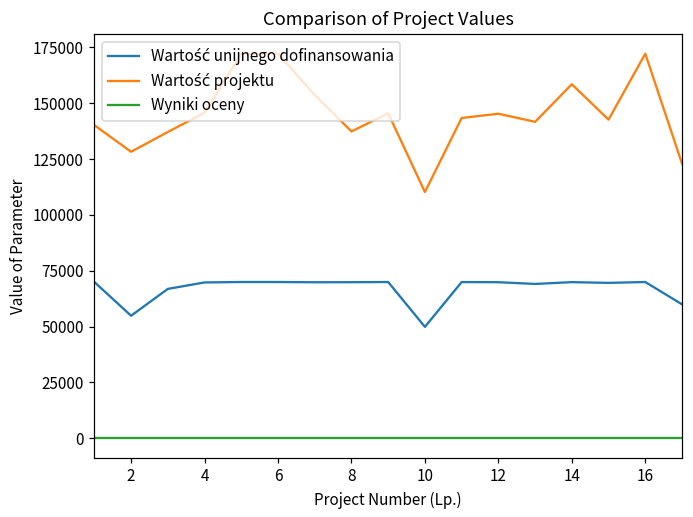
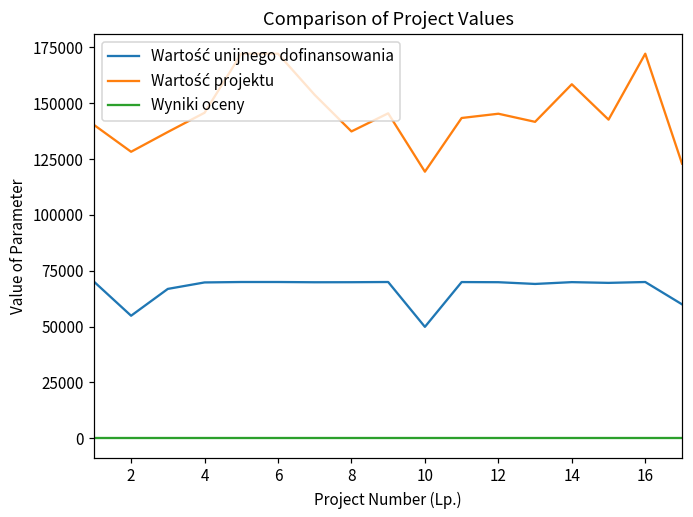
Wartość projektu, 10: 110000 -> 119000
